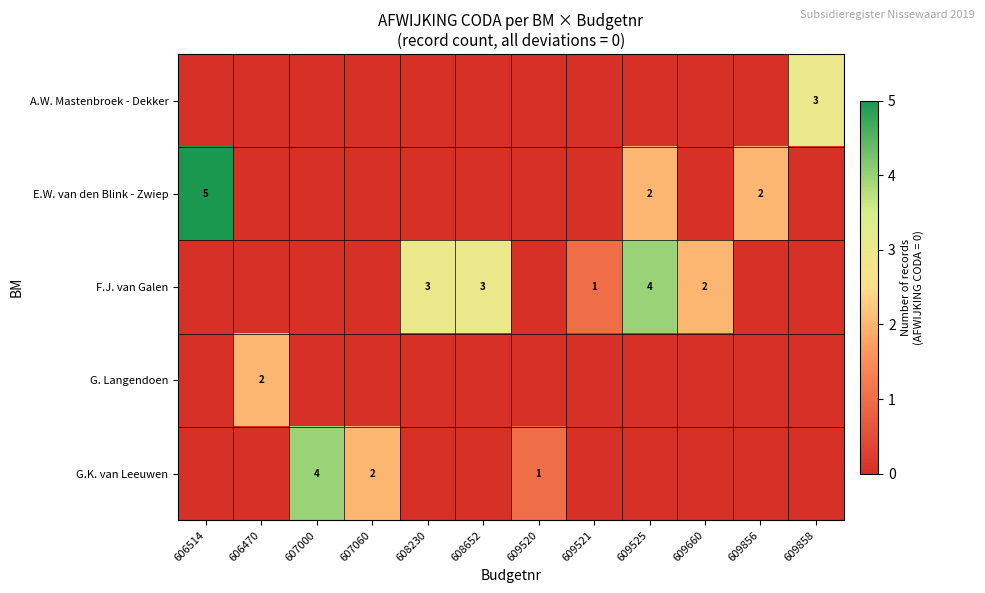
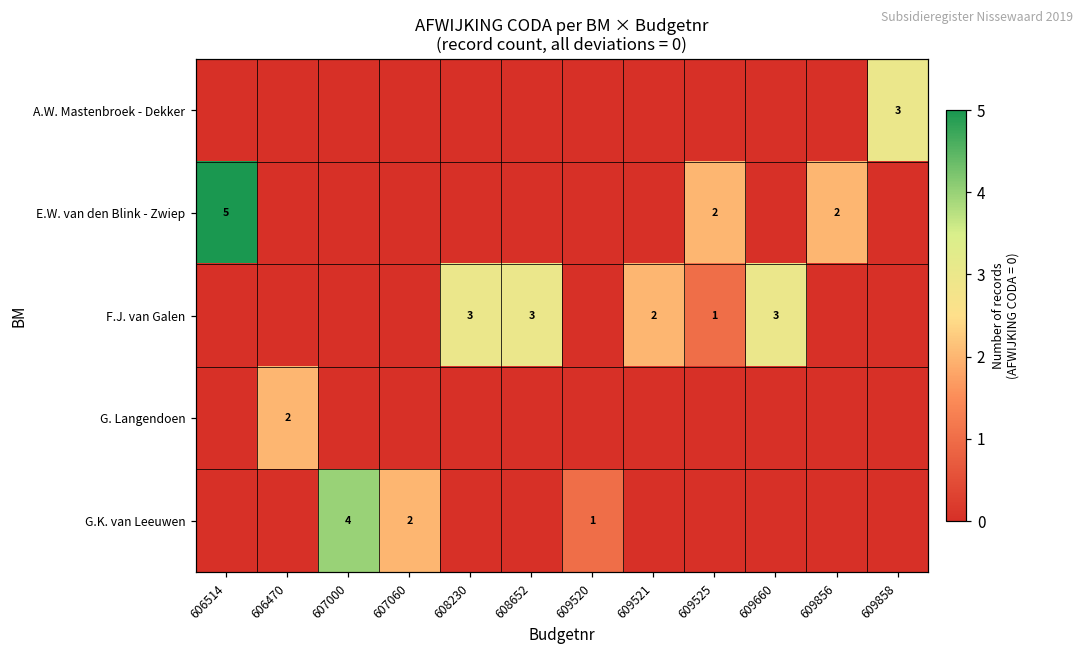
F.J. van Galen, 609521: 1 -> 2
F.J. van Galen, 609525: 4 -> 1
F.J. van Galen, 609660: 2 -> 3
